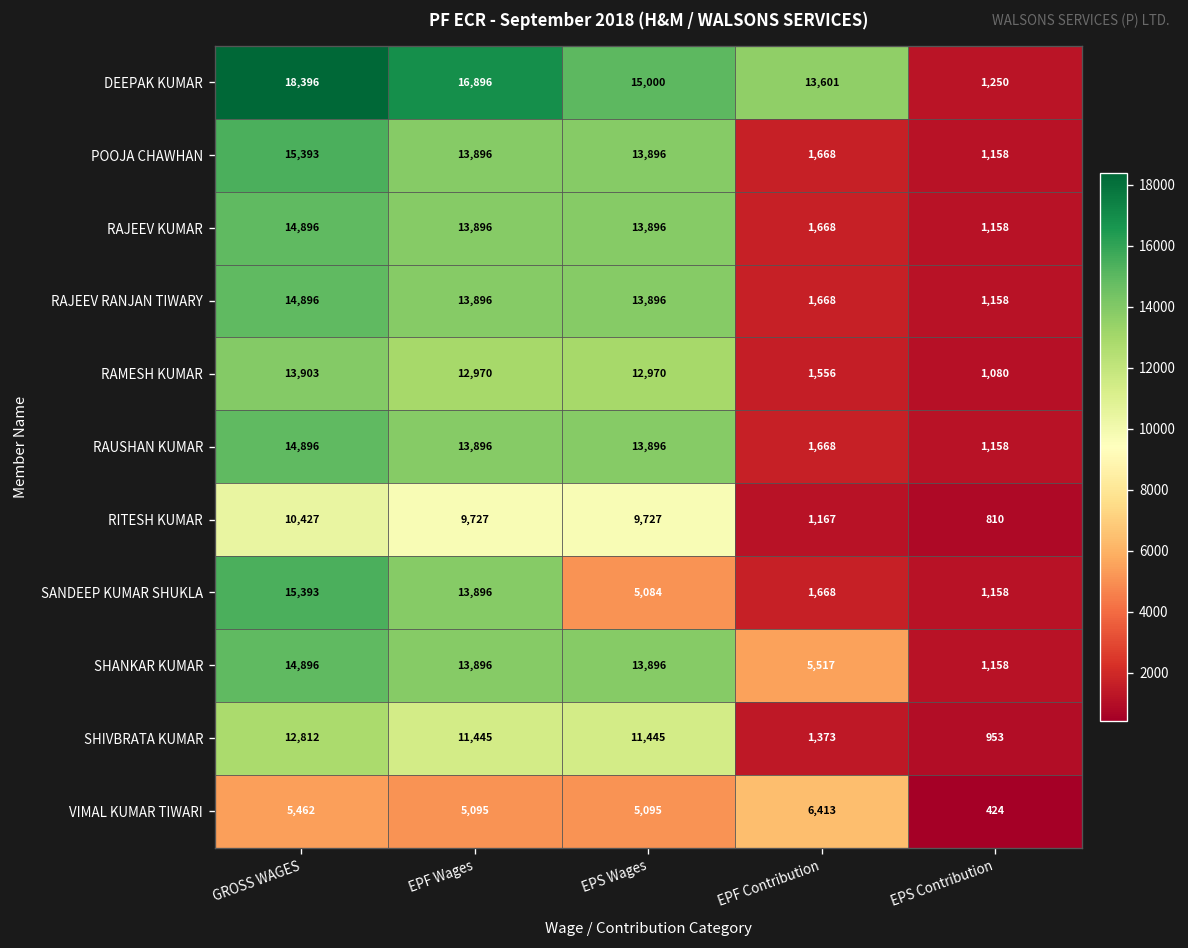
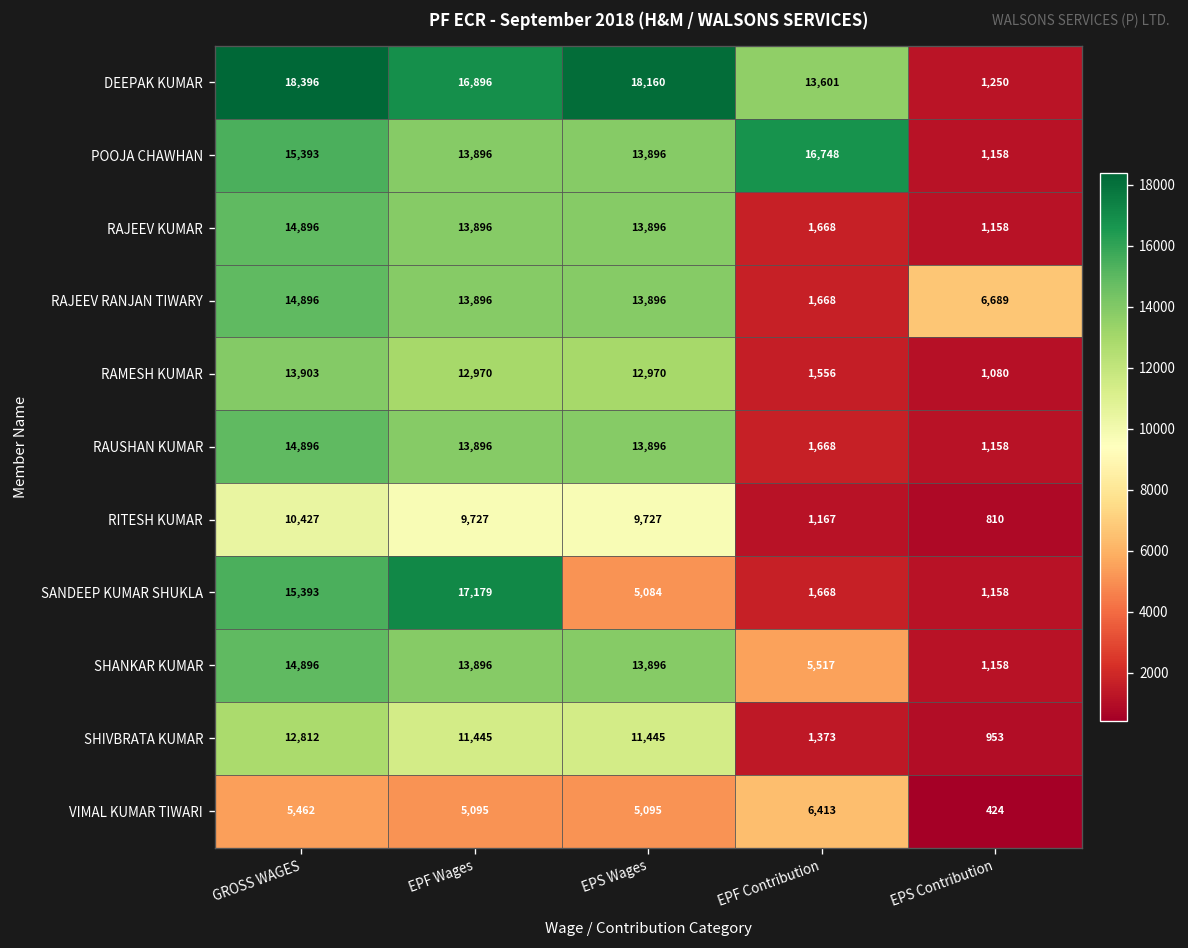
DEEPAK KUMAR, EPS Wages: 15,000 -> 18,160
POOJA CHAWHAN, EPF Contribution: 1,668 -> 16,748
RAJEEV RANJAN TIWARY, EPS Contribution: 1,158 -> 6,689
SANDEEP KUMAR SHUKLA, EPF Wages: 13,896 -> 17,179
